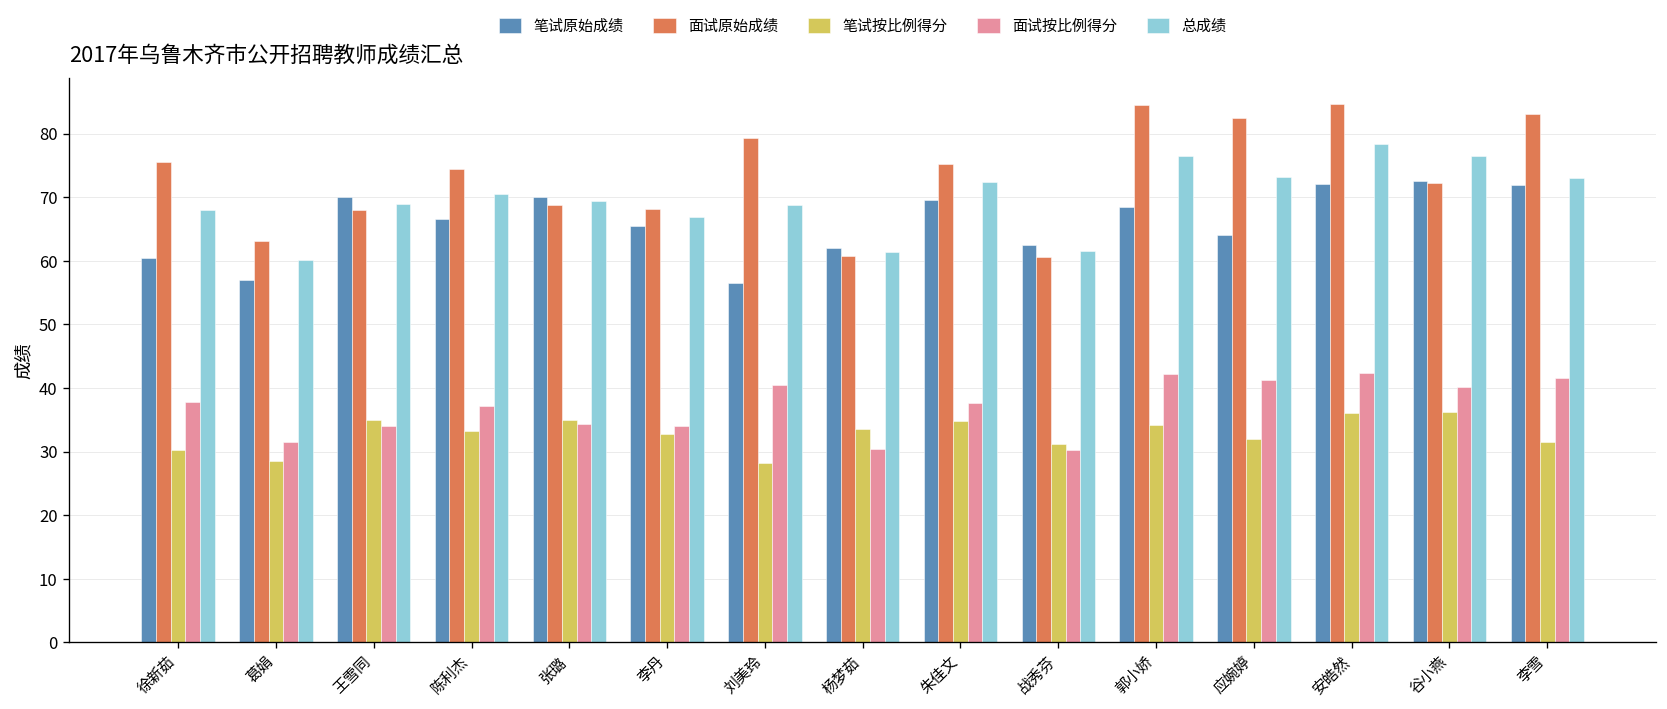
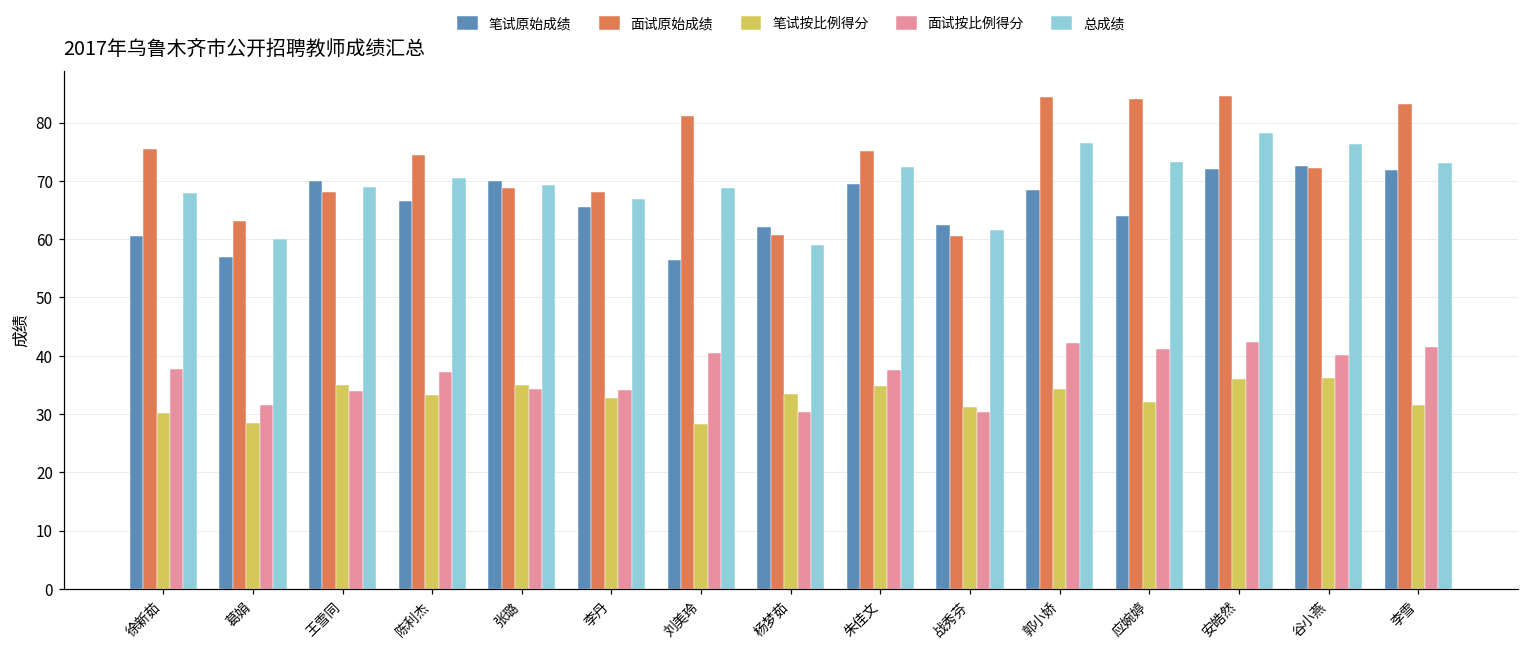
面试原始成绩, 刘美玲: 79 -> 81
总成绩, 杨梦茹: 61 -> 59
面试原始成绩, 应婉婷: 82 -> 84
